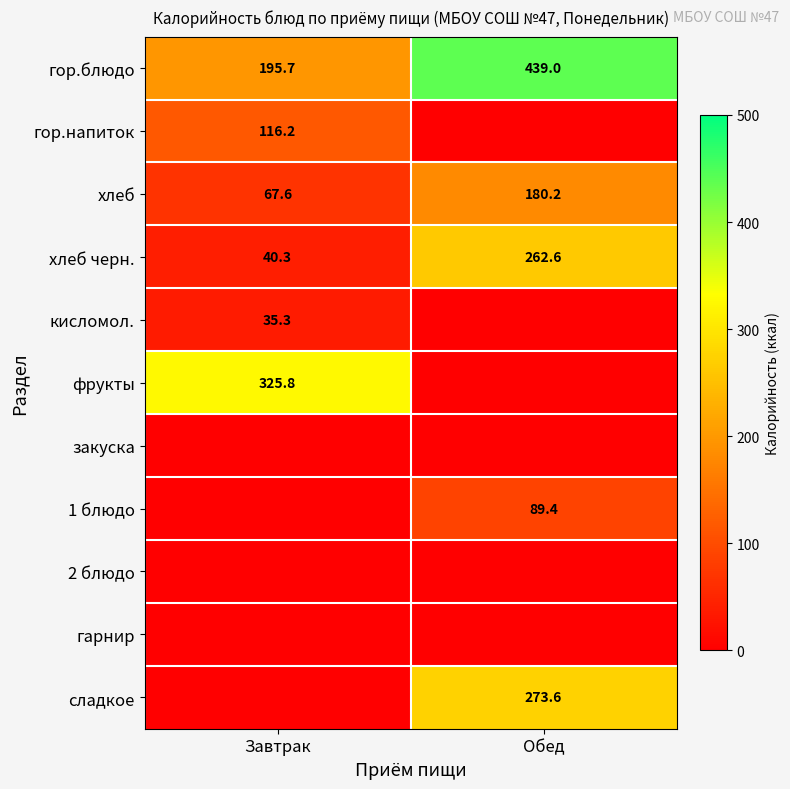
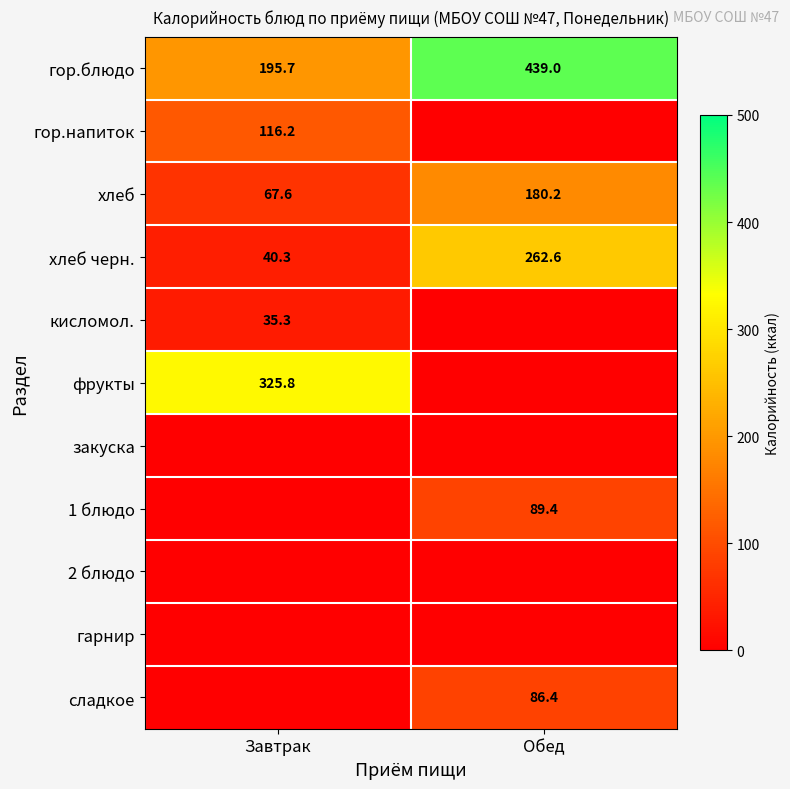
сладкое, Обед: 273.6 -> 86.4
